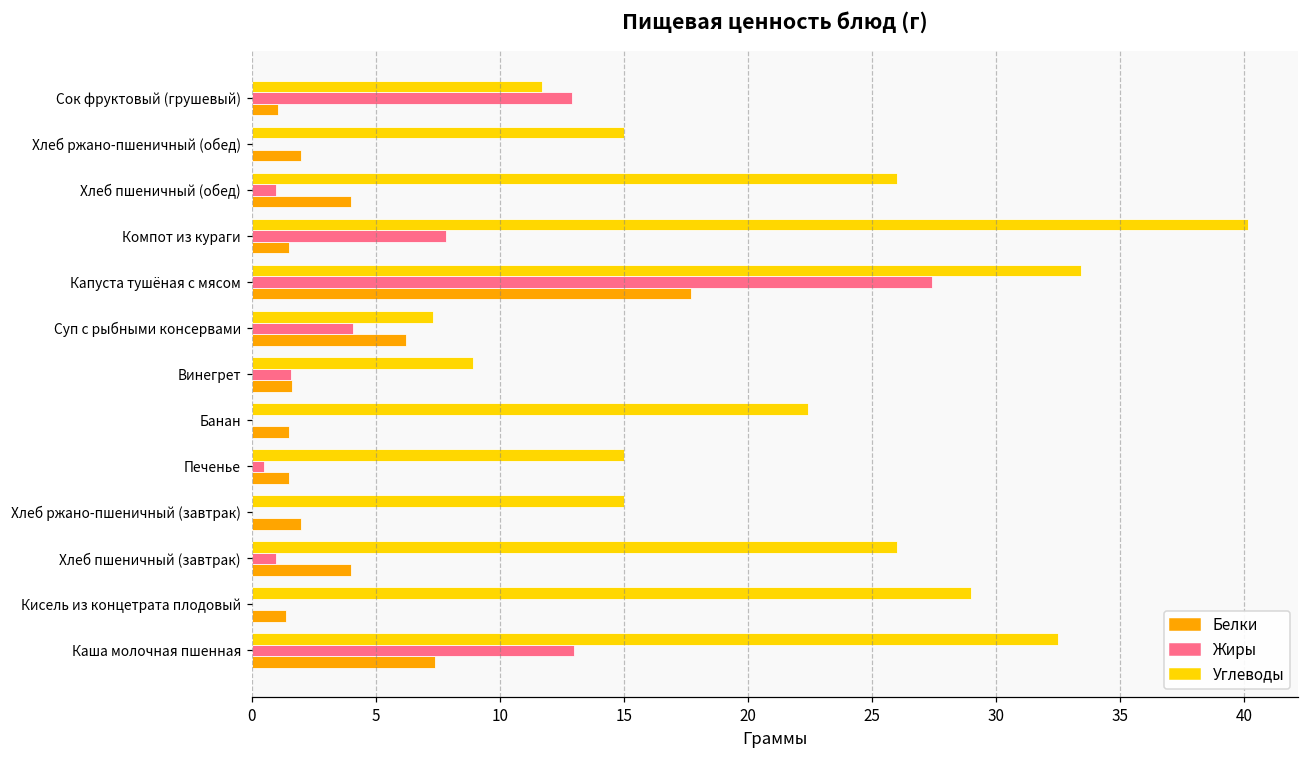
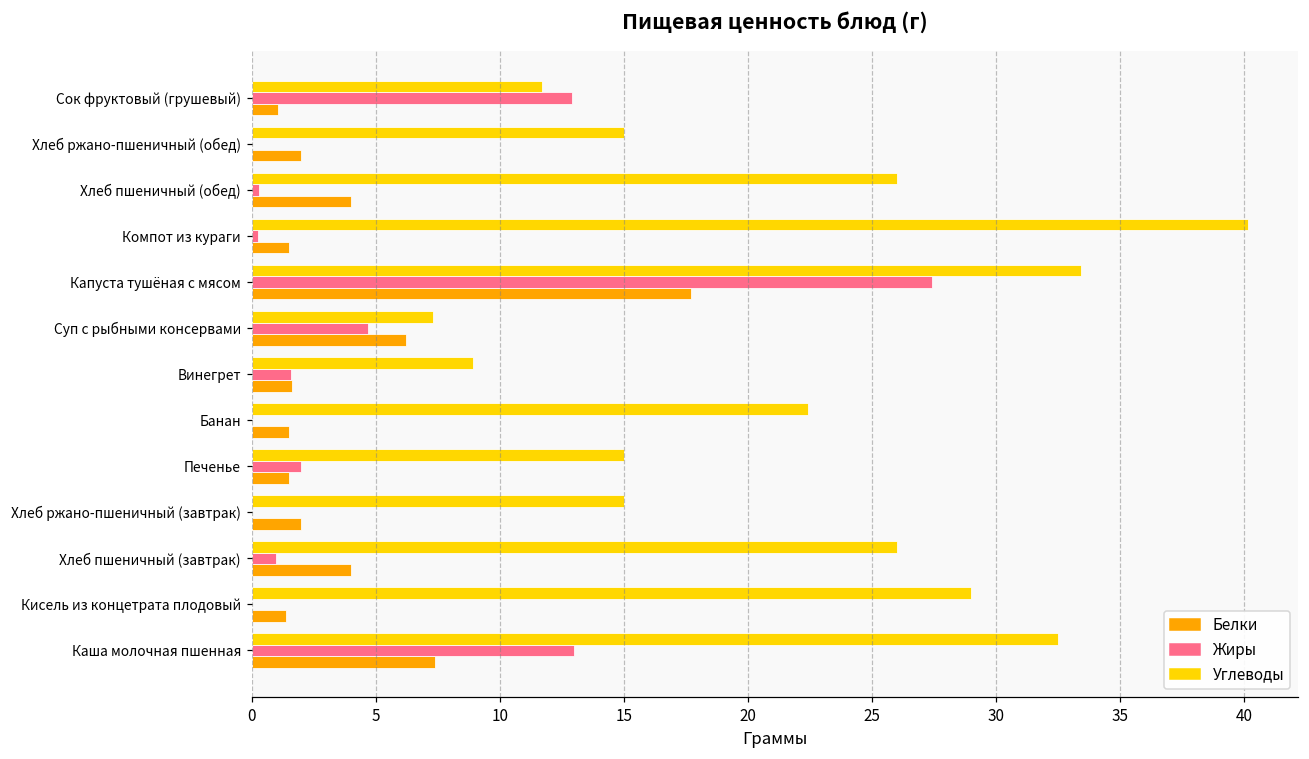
Жиры, Хлеб пшеничный (обед): 1.0 -> 0.3
Жиры, Компот из кураги: 7.8 -> 0.2
Жиры, Суп с рыбными консервами: 4.1 -> 4.7
Жиры, Печенье: 0.5 -> 2.0
